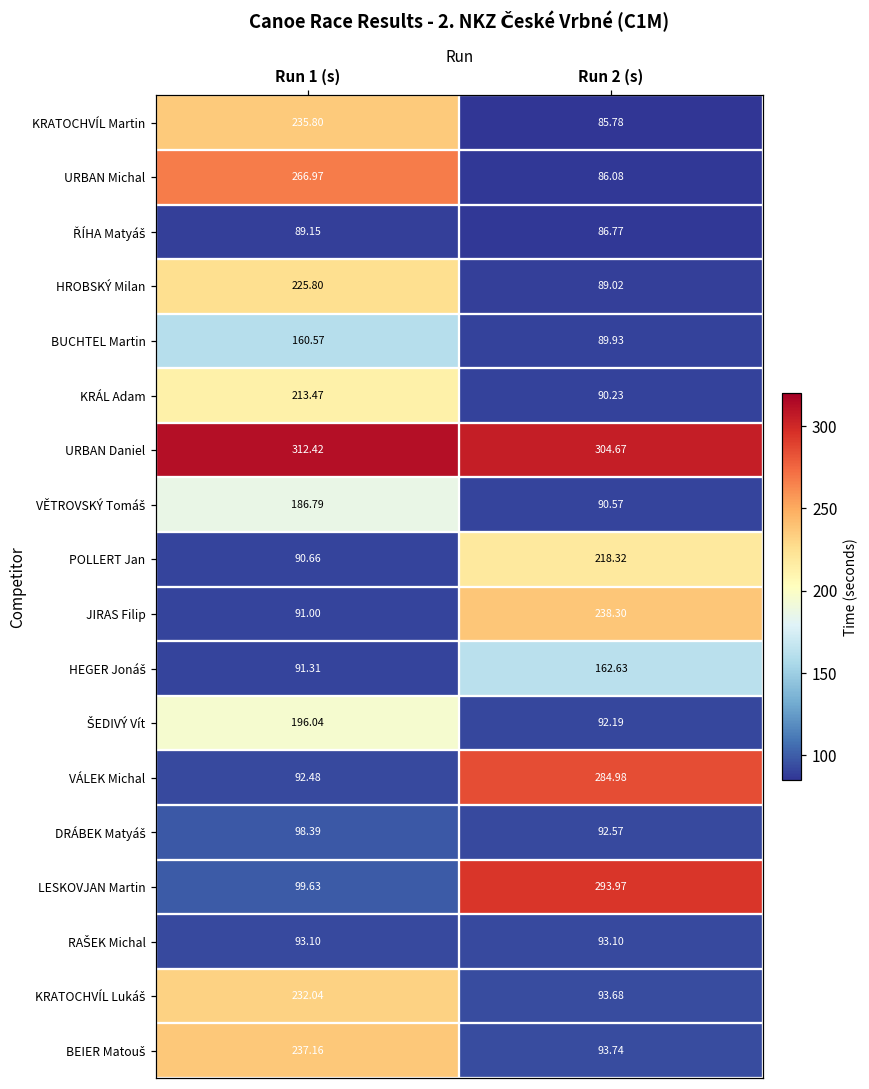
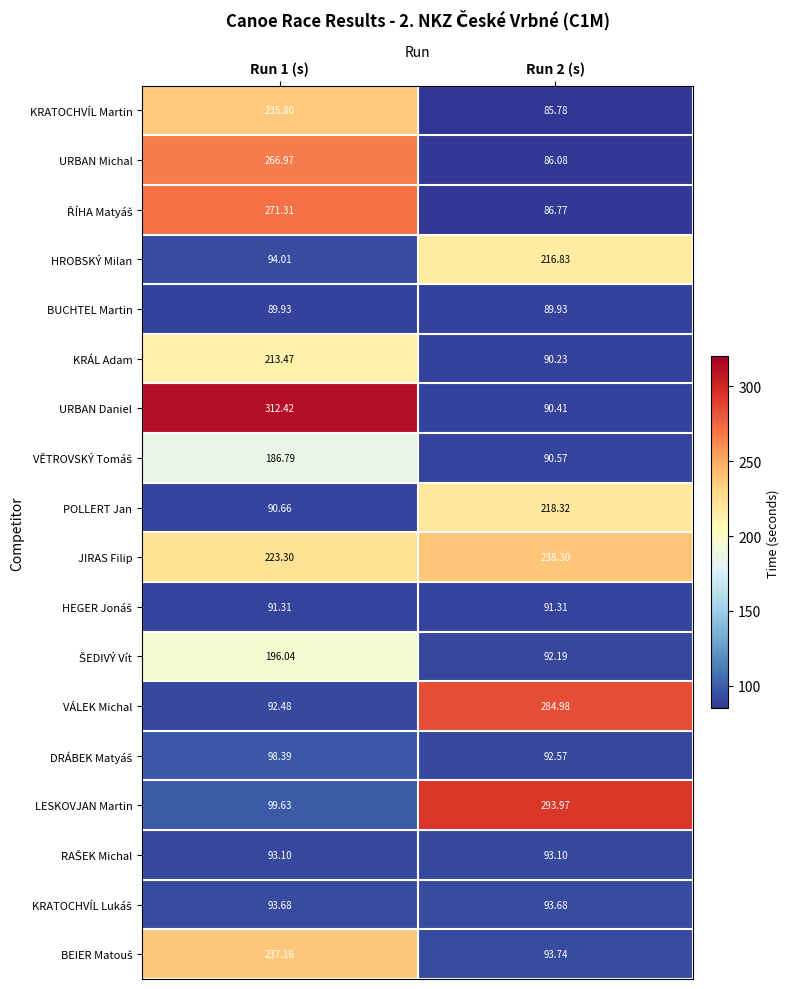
ŘÍHA Matyáš, Run 1 (s): 89.15 -> 271.31
HROBSKÝ Milan, Run 1 (s): 225.80 -> 94.01
HROBSKÝ Milan, Run 2 (s): 89.02 -> 216.83
BUCHTEL Martin, Run 1 (s): 160.57 -> 89.93
URBAN Daniel, Run 2 (s): 304.67 -> 90.41
JIRAS Filip, Run 1 (s): 91.00 -> 223.30
HEGER Jonáš, Run 2 (s): 162.63 -> 91.31
KRATOCHVÍL Lukáš, Run 1 (s): 232.04 -> 93.68
